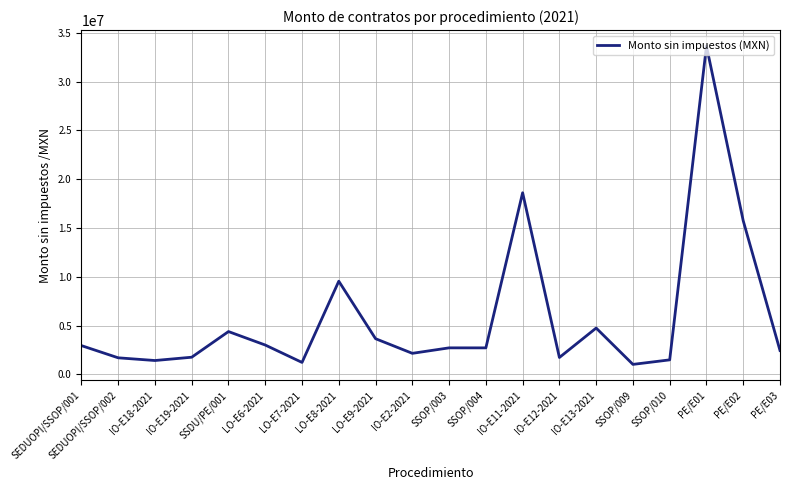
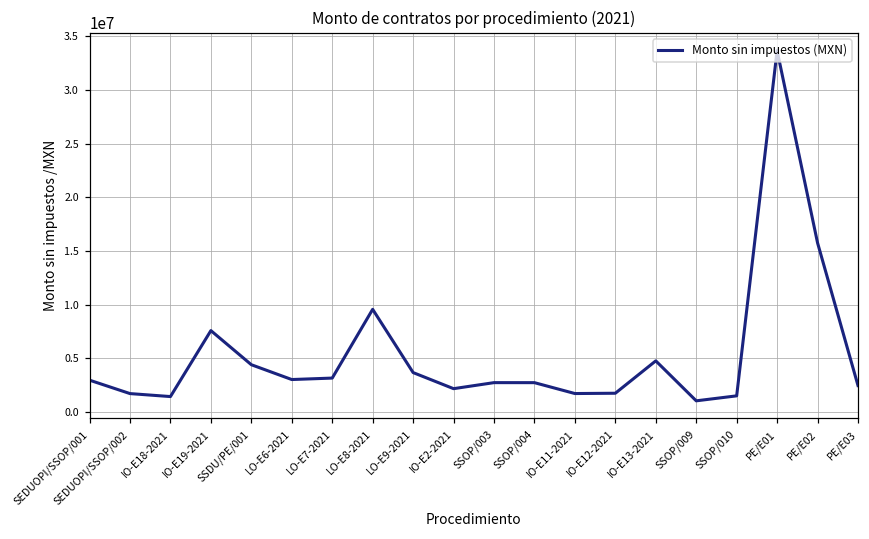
IO-E19-2021: 2000000 -> 8000000
LO-E7-2021: 1000000 -> 3000000
IO-E11-2021: 19000000 -> 2000000
